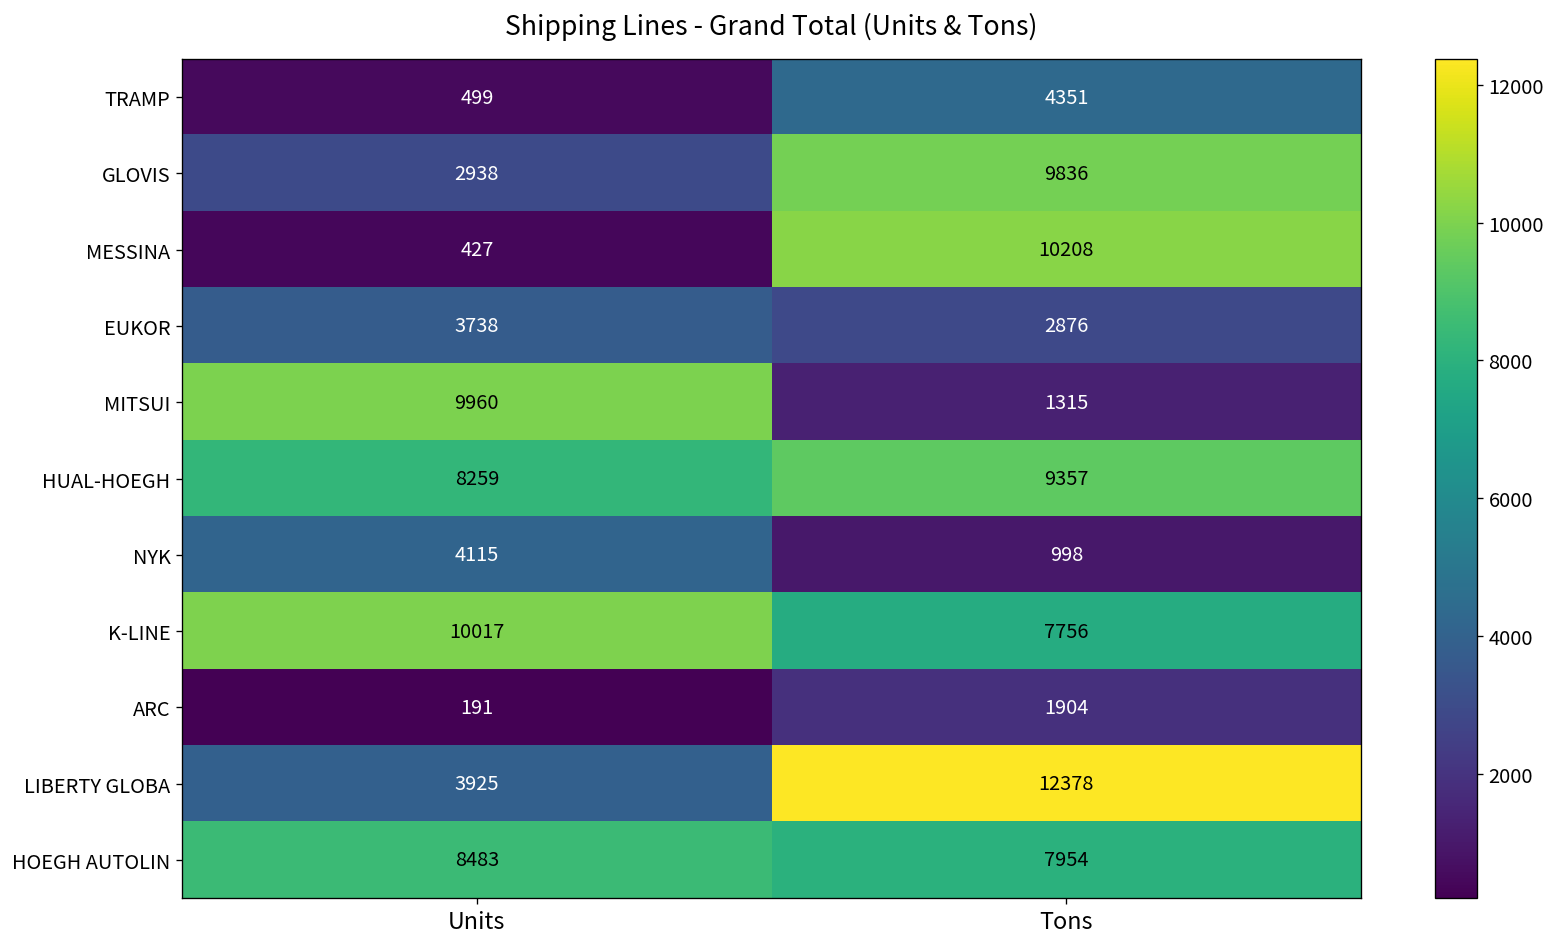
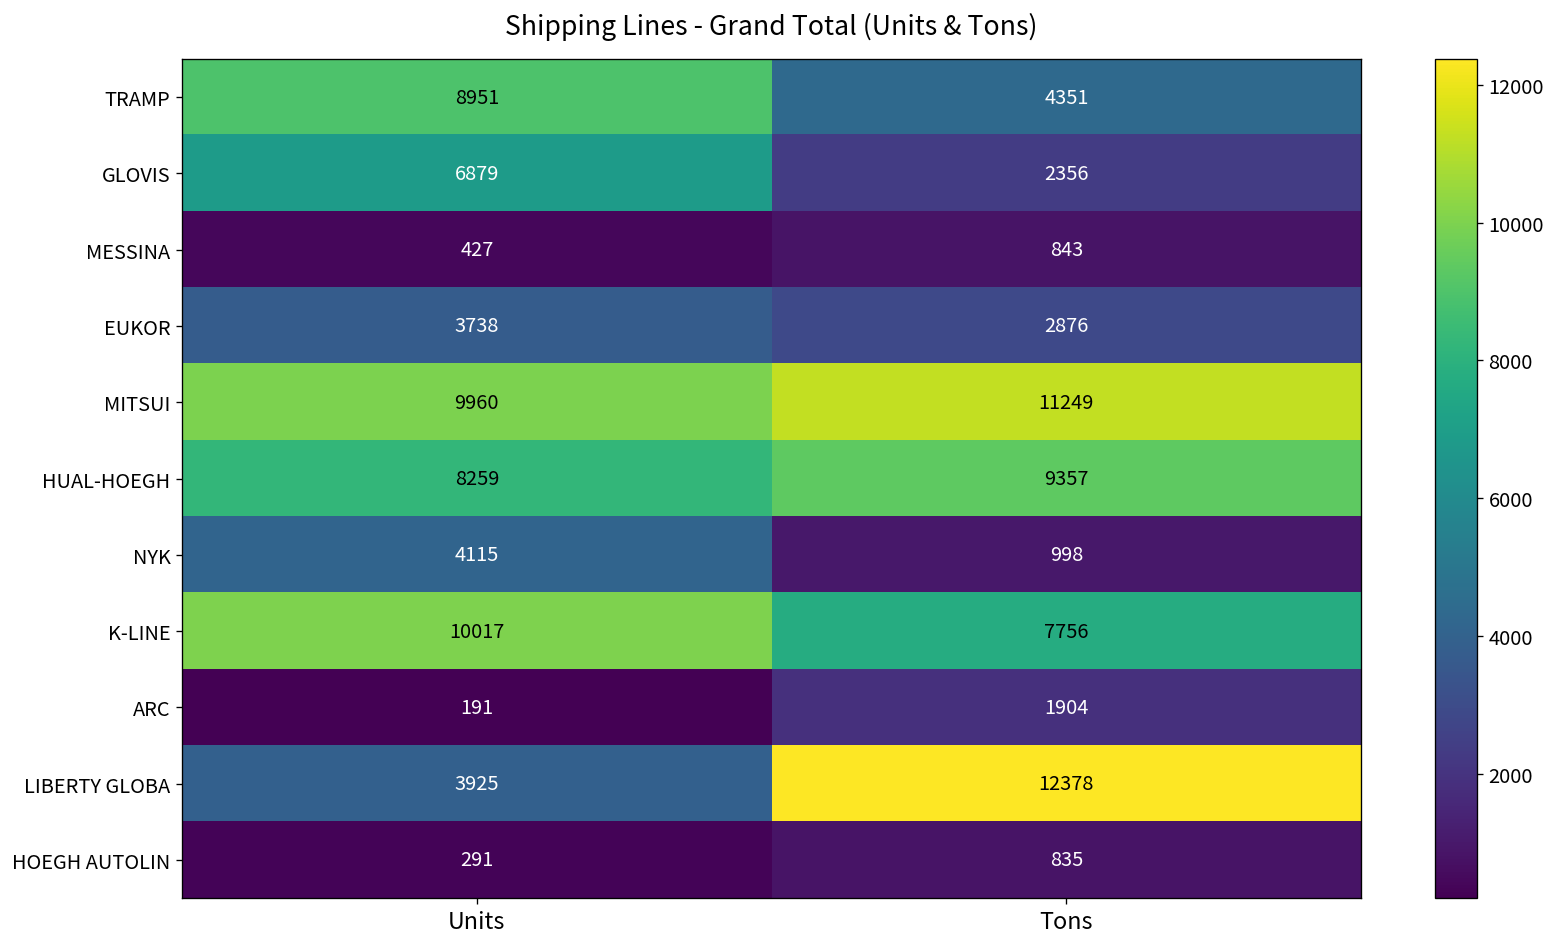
TRAMP, Units: 499 -> 8951
GLOVIS, Units: 2938 -> 6879
GLOVIS, Tons: 9836 -> 2356
MESSINA, Tons: 10208 -> 843
MITSUI, Tons: 1315 -> 11249
HOEGH AUTOLIN, Units: 8483 -> 291
HOEGH AUTOLIN, Tons: 7954 -> 835
